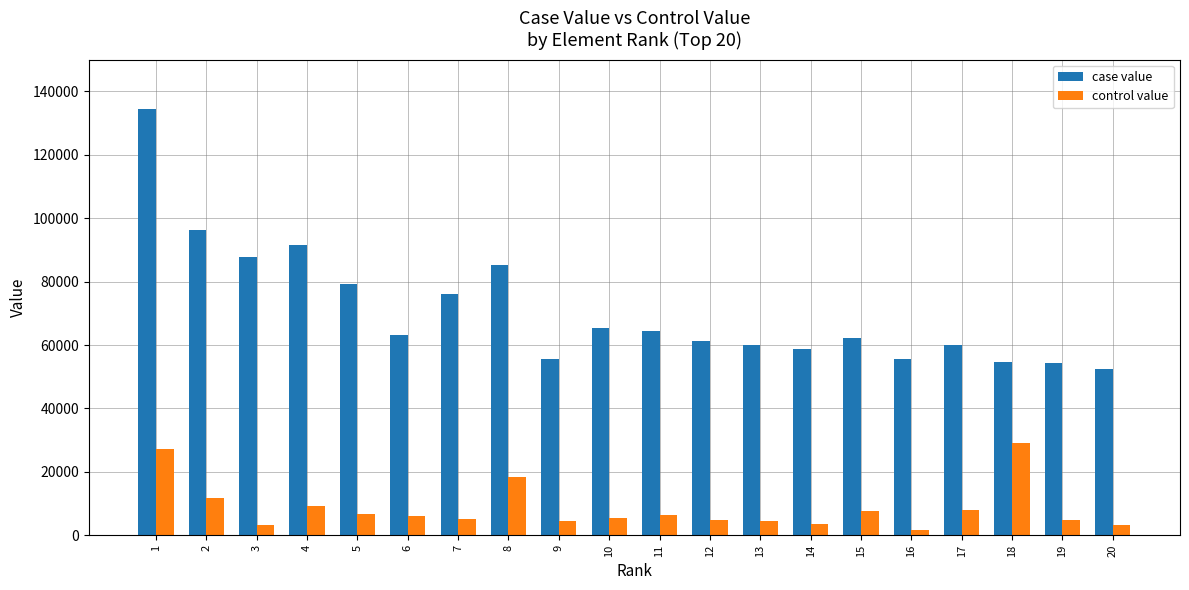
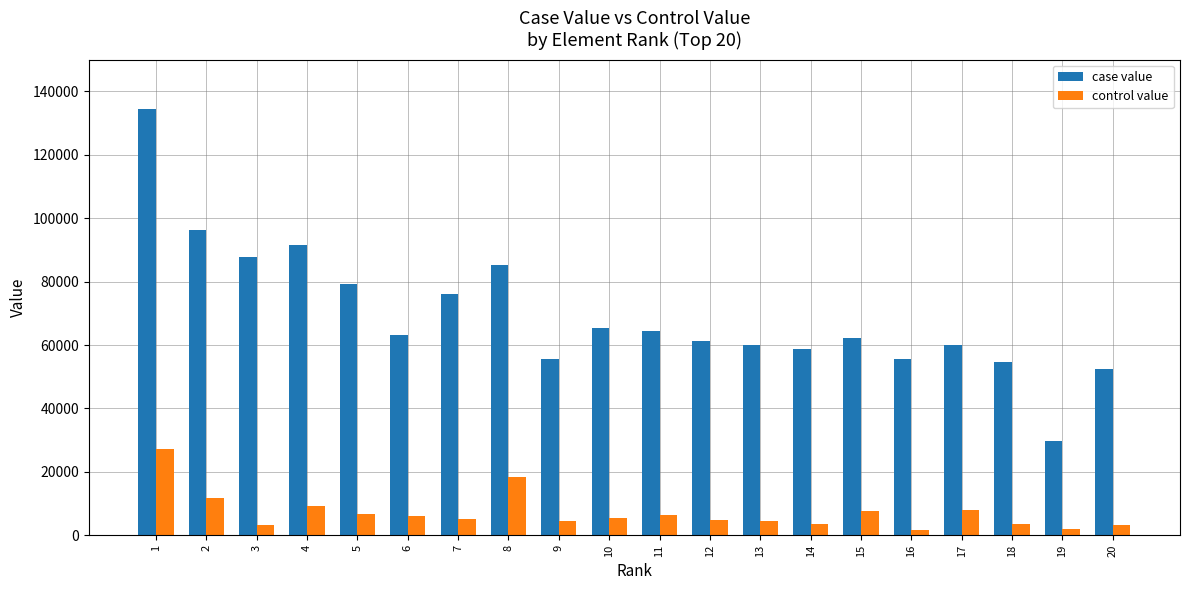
control value, 18: 29000 -> 4000
case value, 19: 54000 -> 30000
control value, 19: 5000 -> 2000
